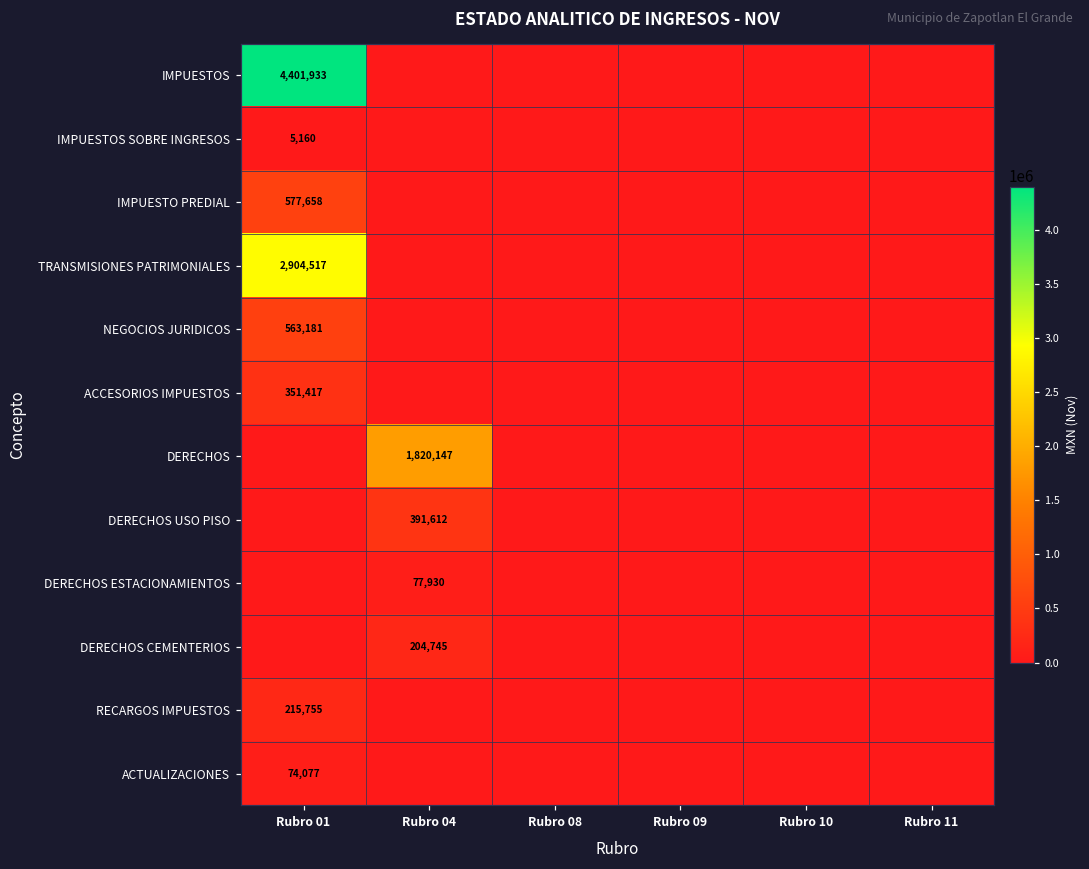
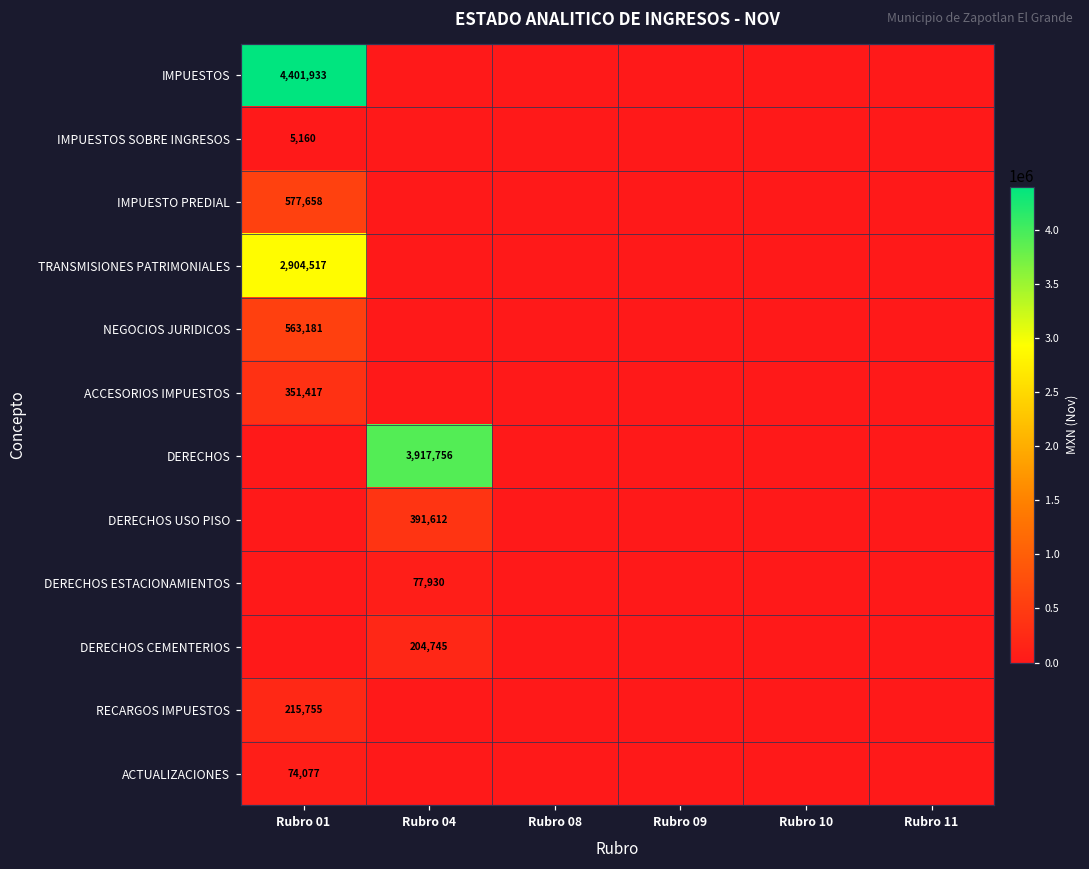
DERECHOS, Rubro 04: 1,820,147 -> 3,917,756
